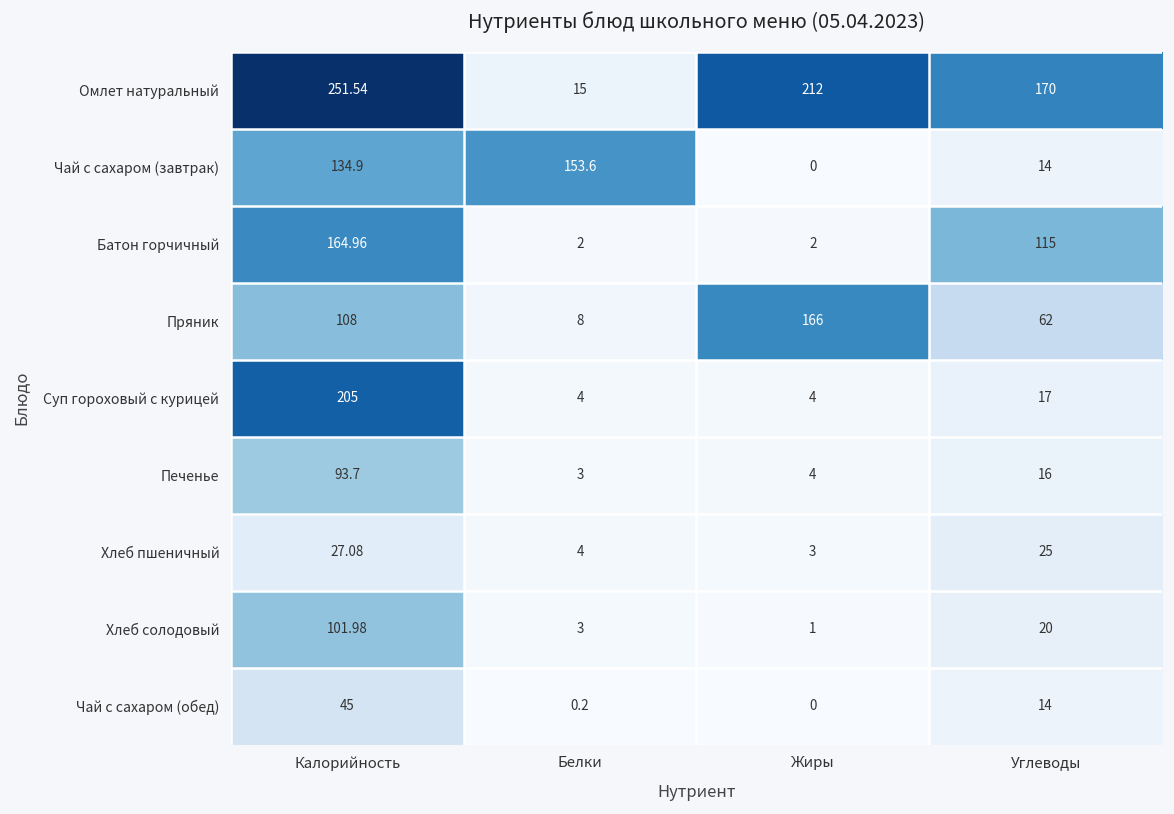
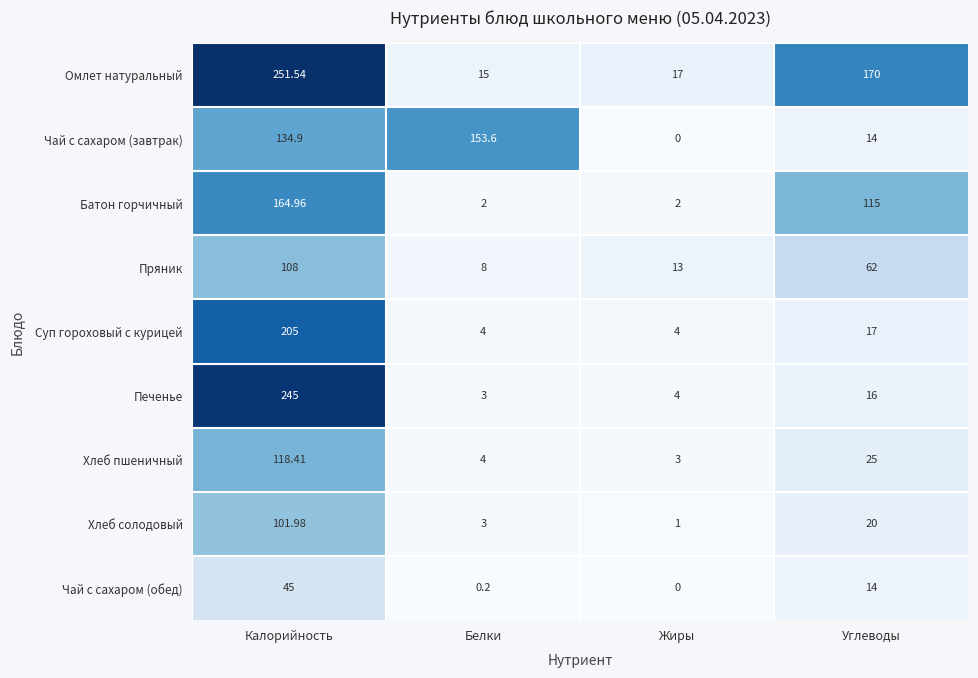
Омлет натуральный, Жиры: 212 -> 17
Пряник, Жиры: 166 -> 13
Печенье, Калорийность: 93.7 -> 245
Хлеб пшеничный, Калорийность: 27.08 -> 118.41
